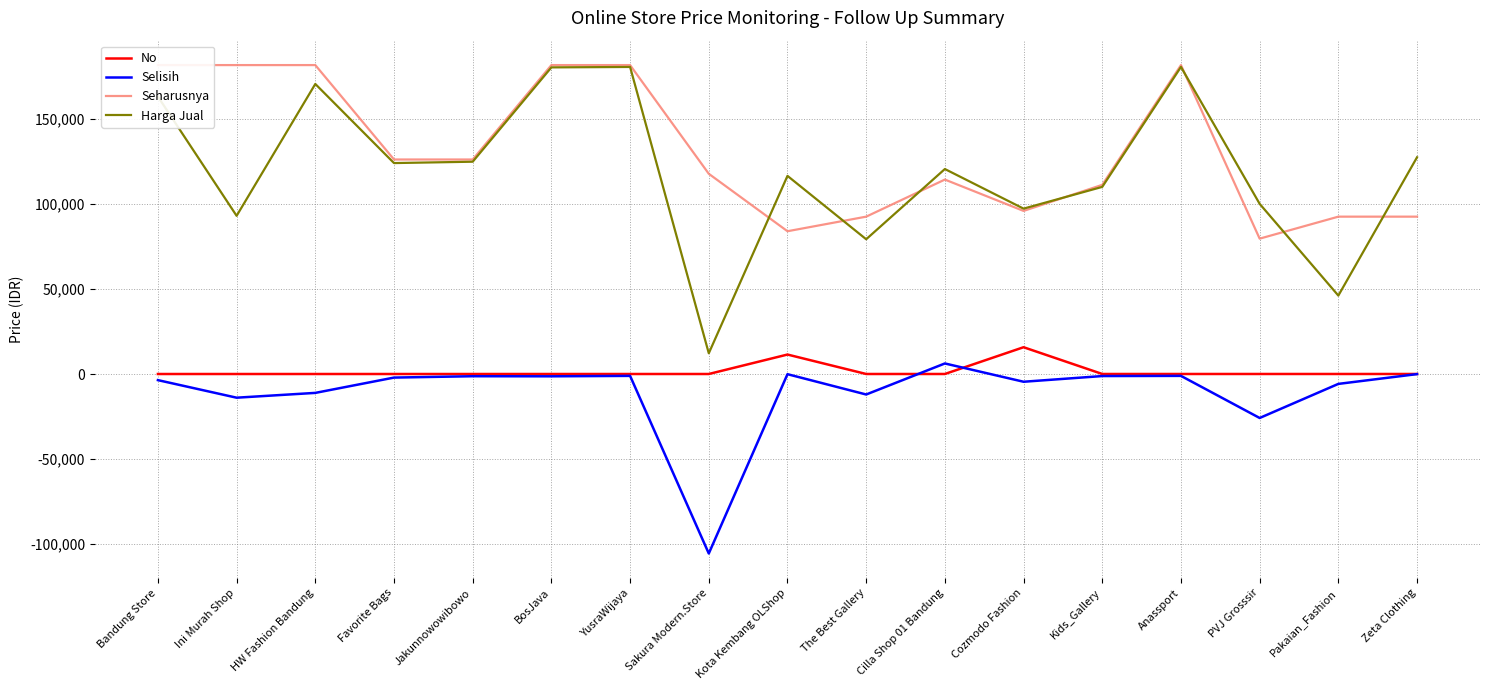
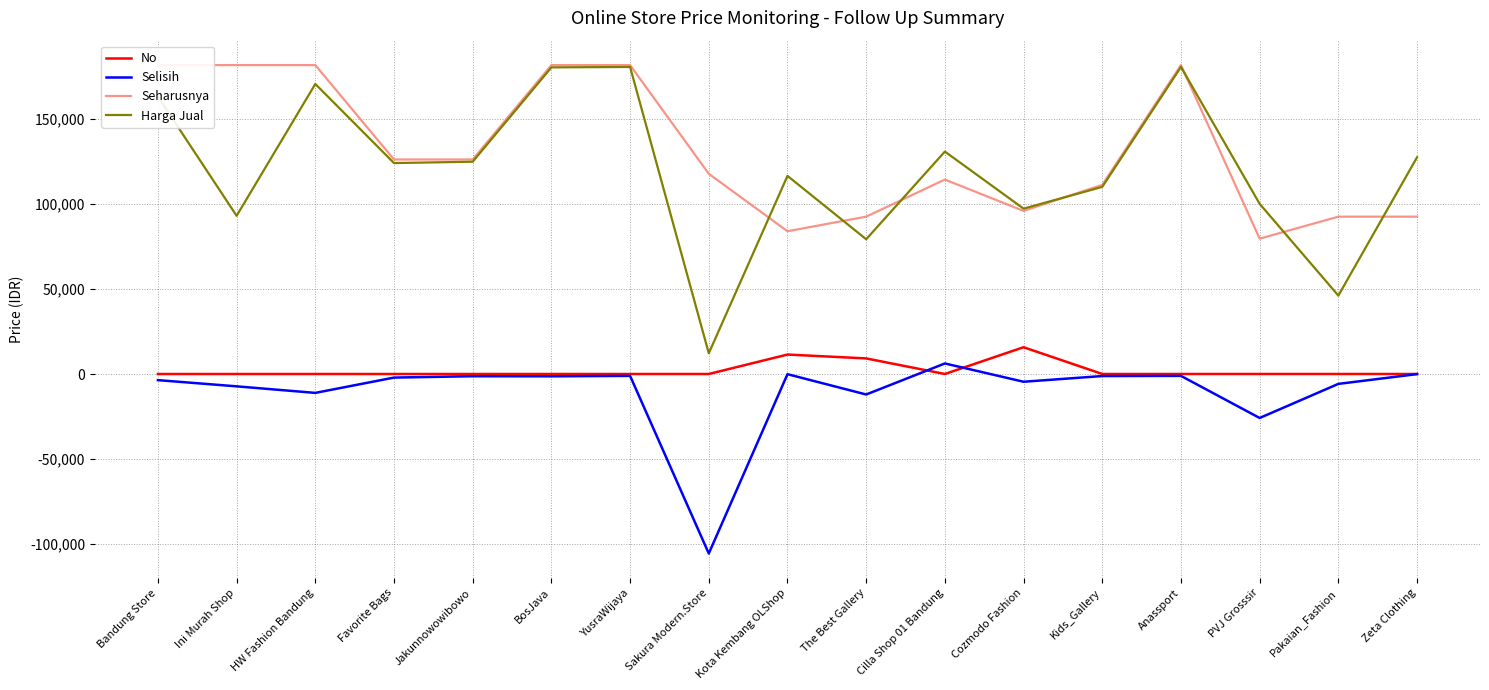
Selisih, Ini Murah Shop: -14,000 -> -7,000
No, The Best Gallery: 0 -> 9,000
Harga Jual, Cilla Shop 01 Bandung: 121,000 -> 131,000
